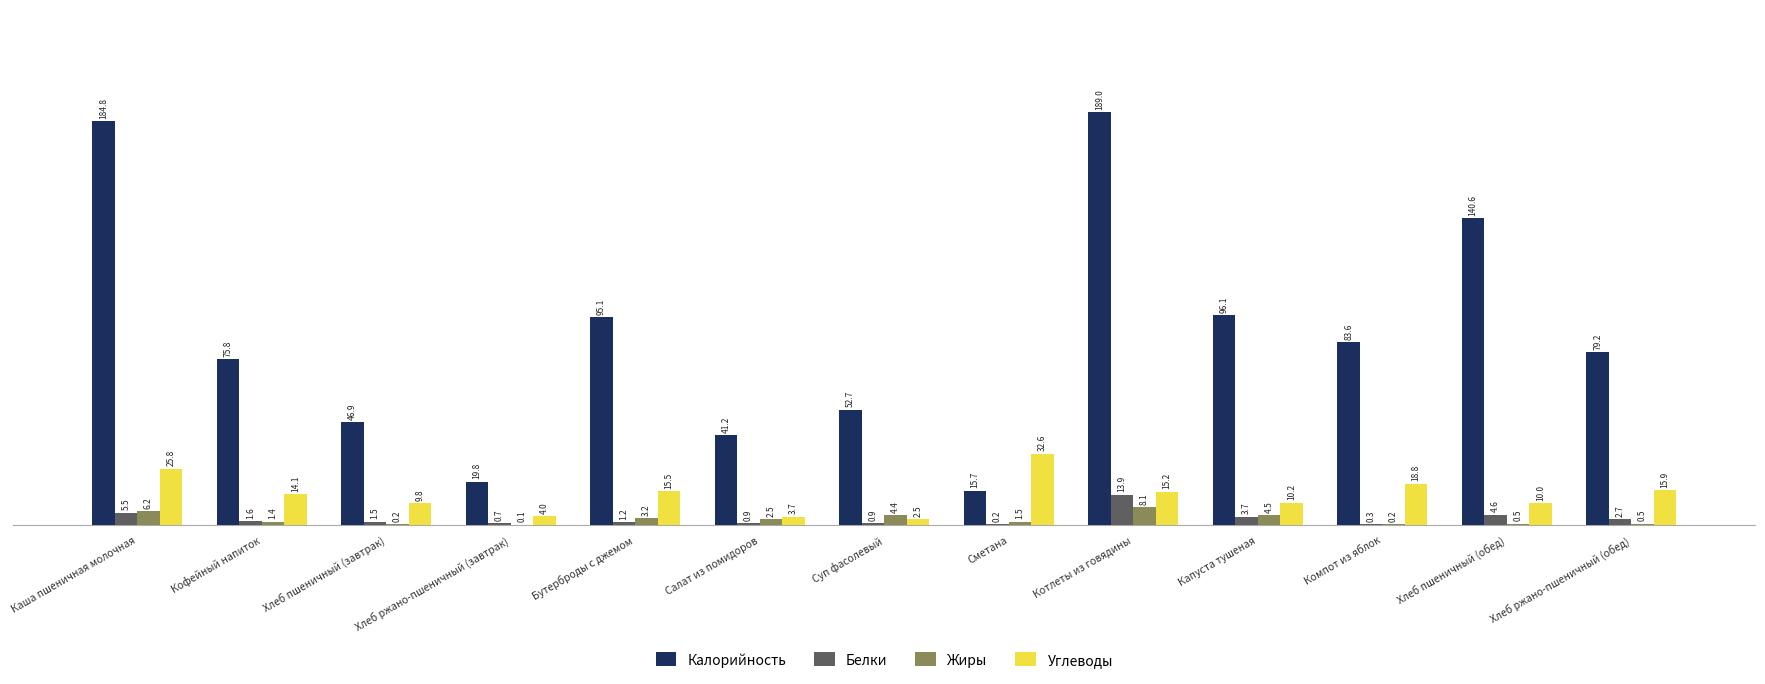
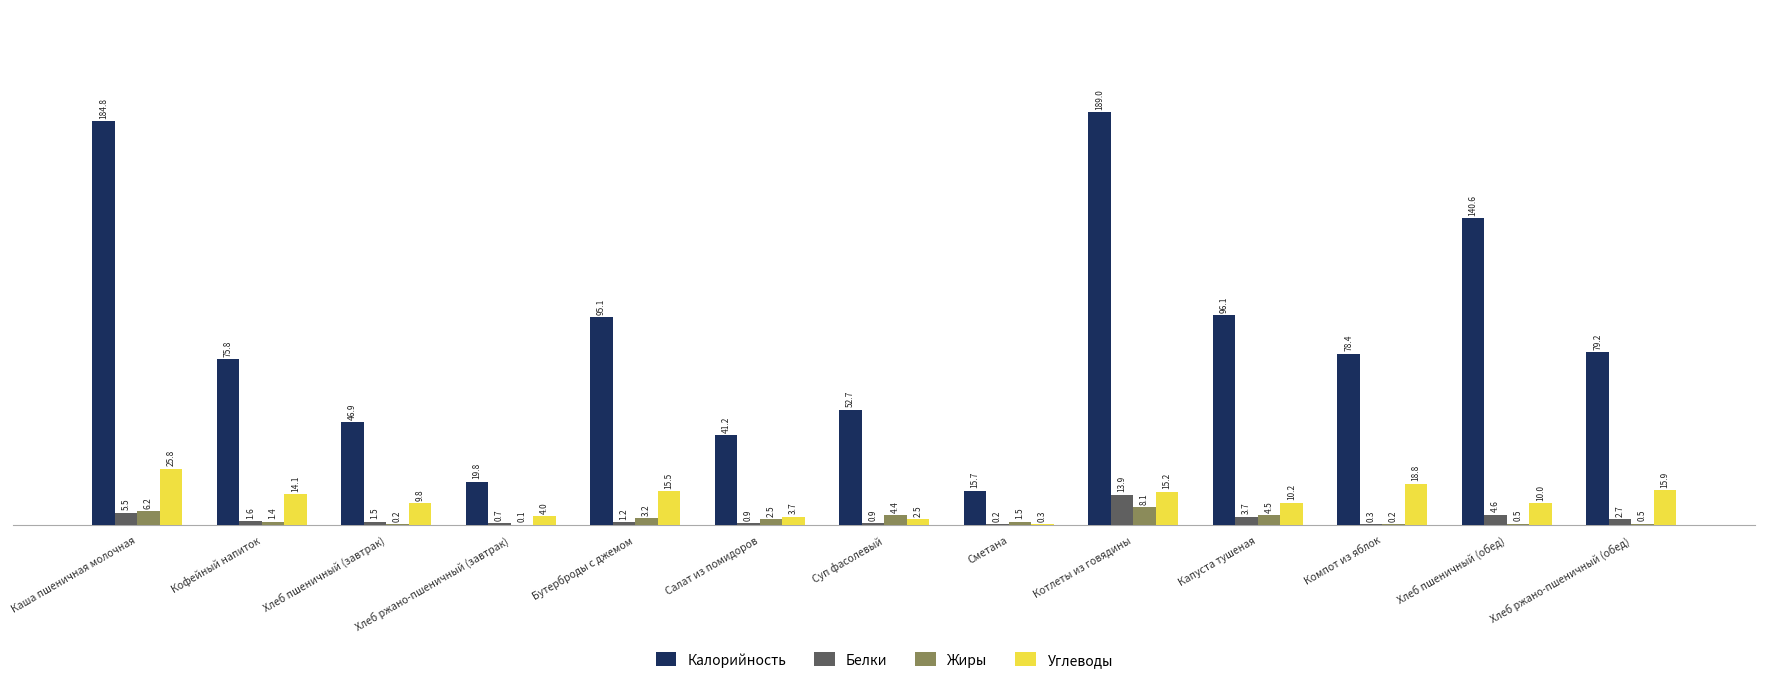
Углеводы, Сметана: 32.6 -> 0.3
Калорийность, Компот из яблок: 83.6 -> 78.4
